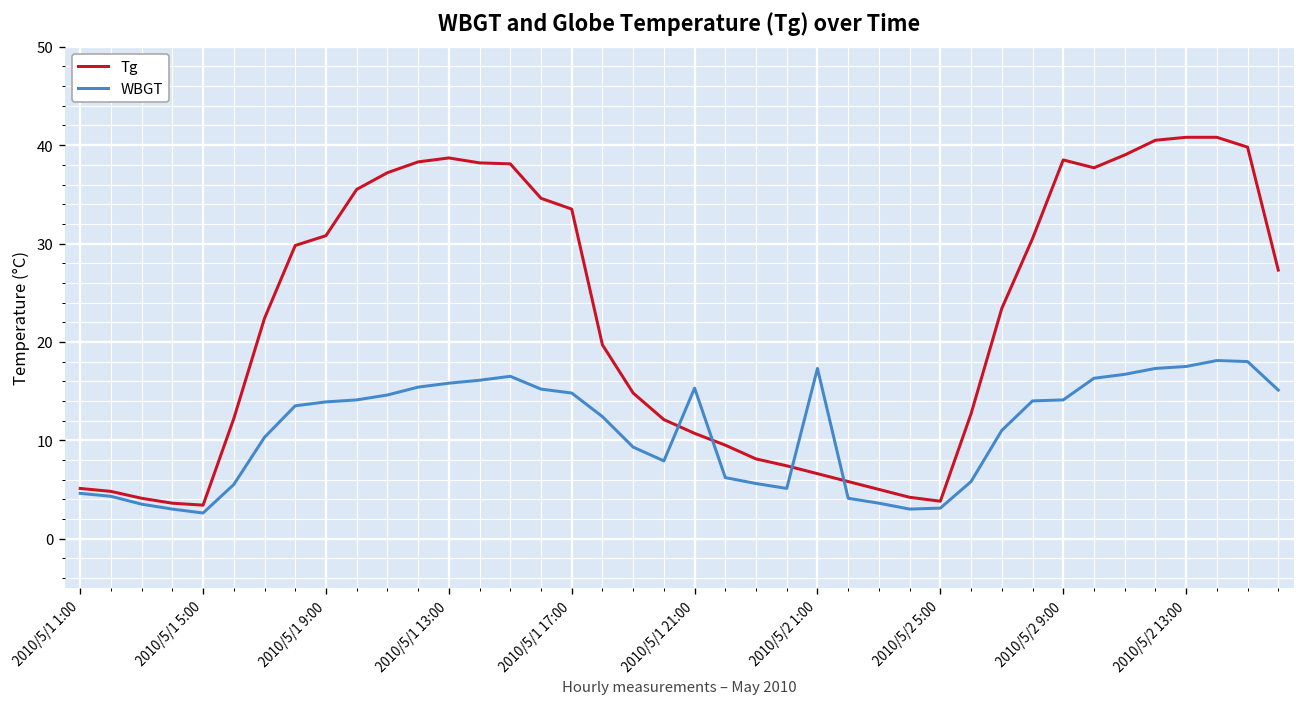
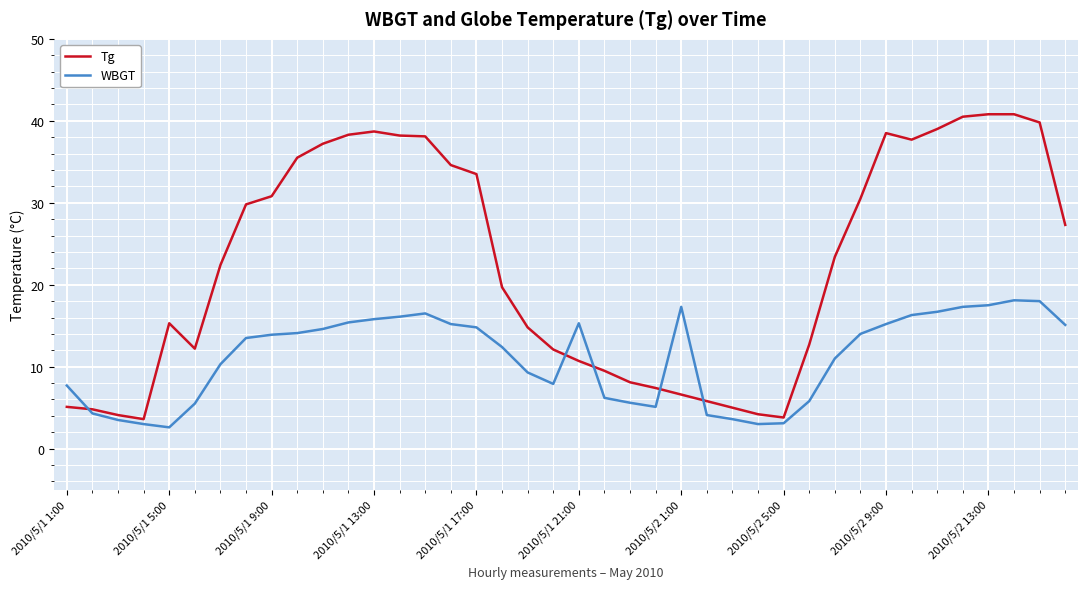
WBGT, 2010/5/1 1:00: 5 -> 8
Tg, 2010/5/1 5:00: 3 -> 15
WBGT, 2010/5/2 9:00: 14 -> 15
